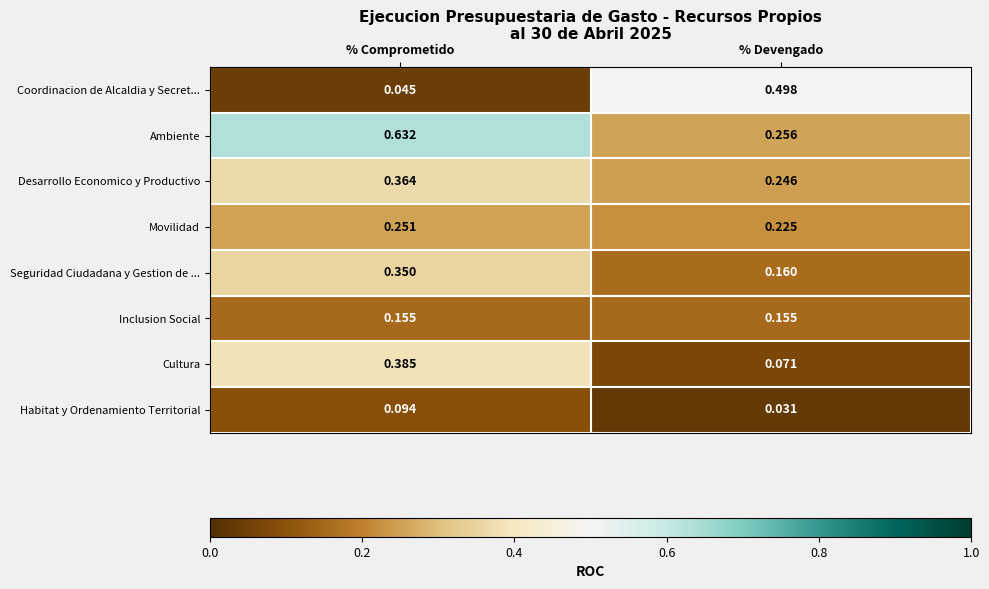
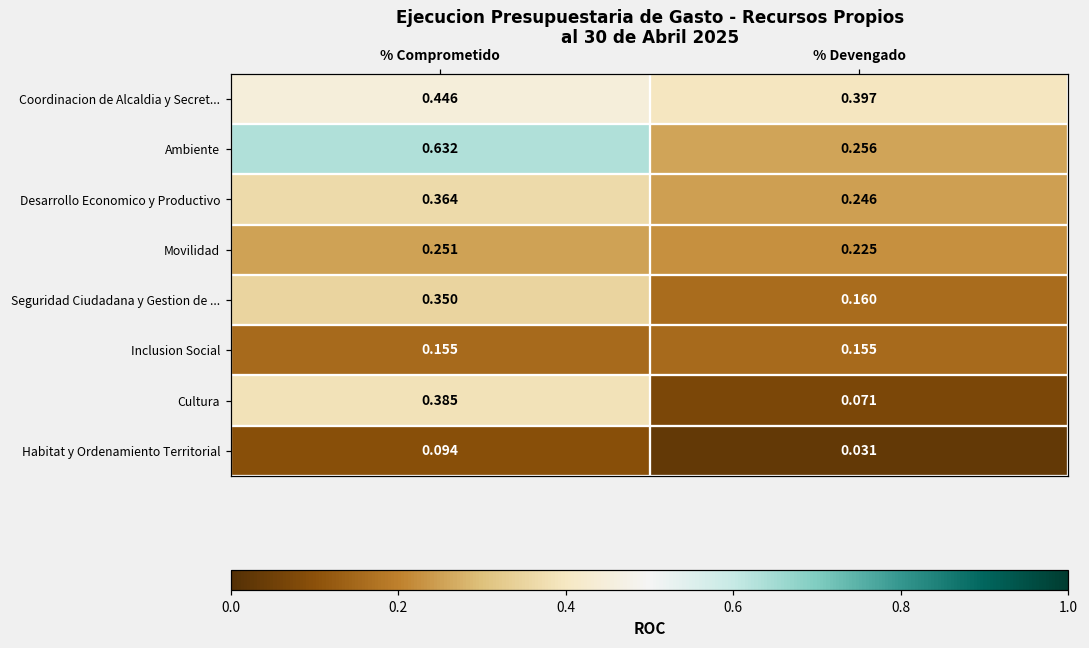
Coordinacion de Alcaldia y Secret..., % Comprometido: 0.045 -> 0.446
Coordinacion de Alcaldia y Secret..., % Devengado: 0.498 -> 0.397
